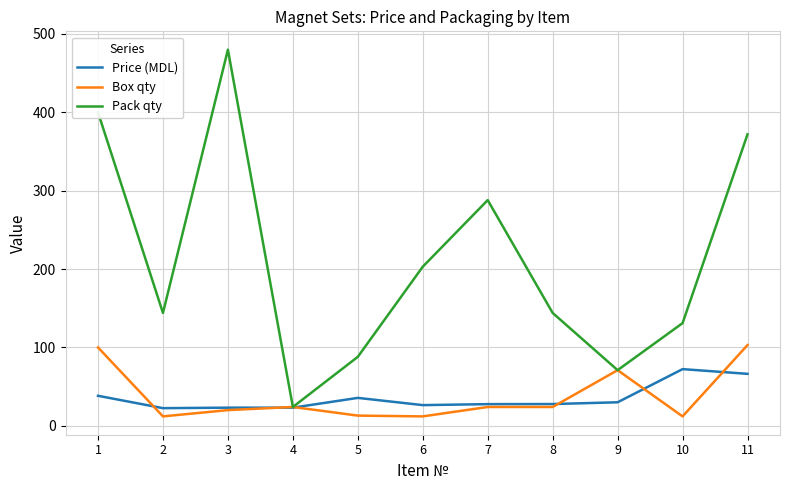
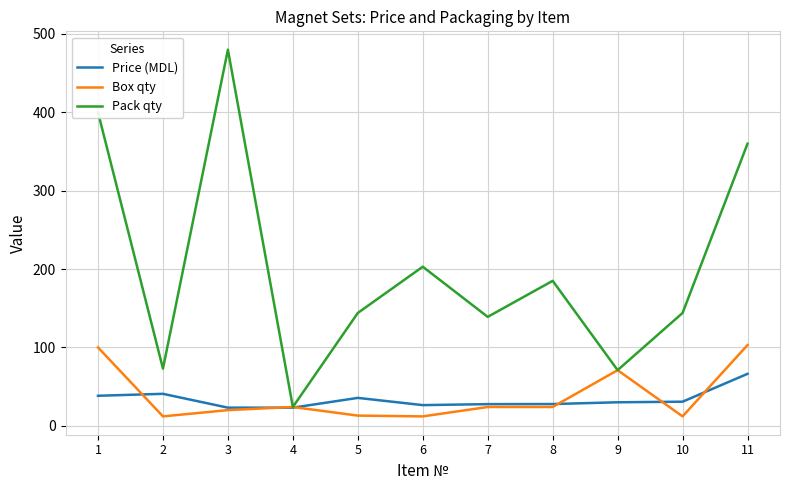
Price (MDL), 2: 20 -> 40
Pack qty, 2: 140 -> 70
Pack qty, 5: 90 -> 140
Pack qty, 7: 290 -> 140
Pack qty, 8: 140 -> 190
Price (MDL), 10: 70 -> 30
Pack qty, 10: 130 -> 140
Pack qty, 11: 370 -> 360
